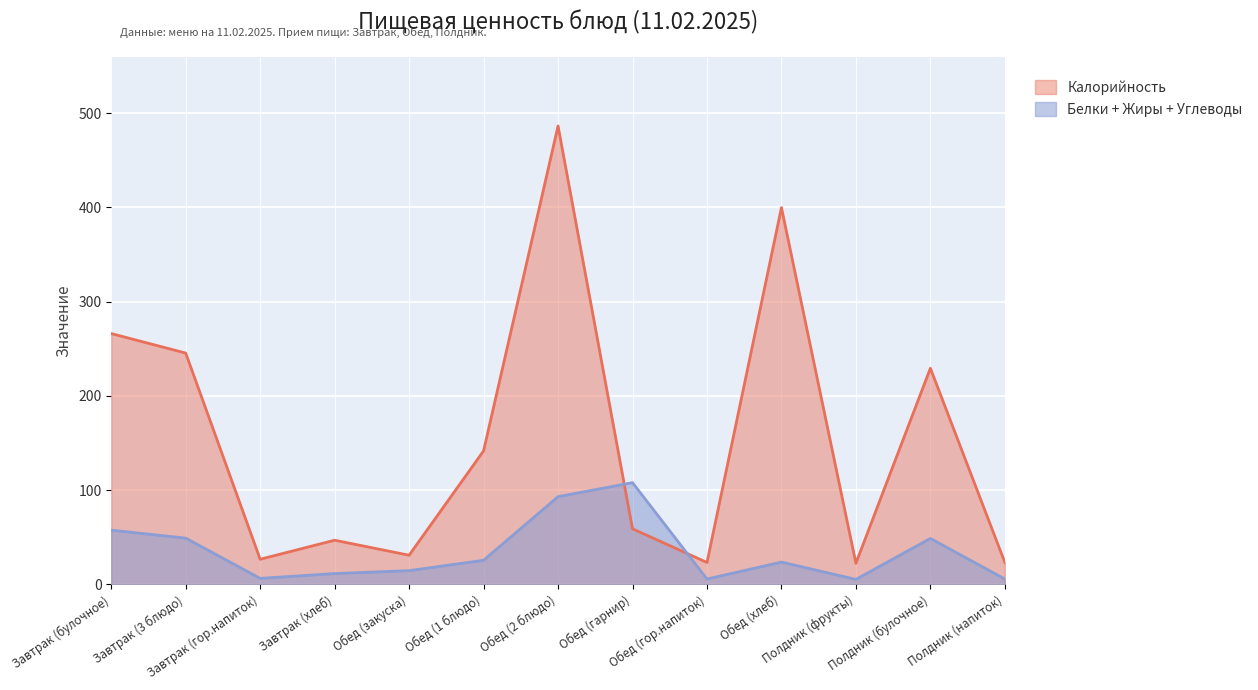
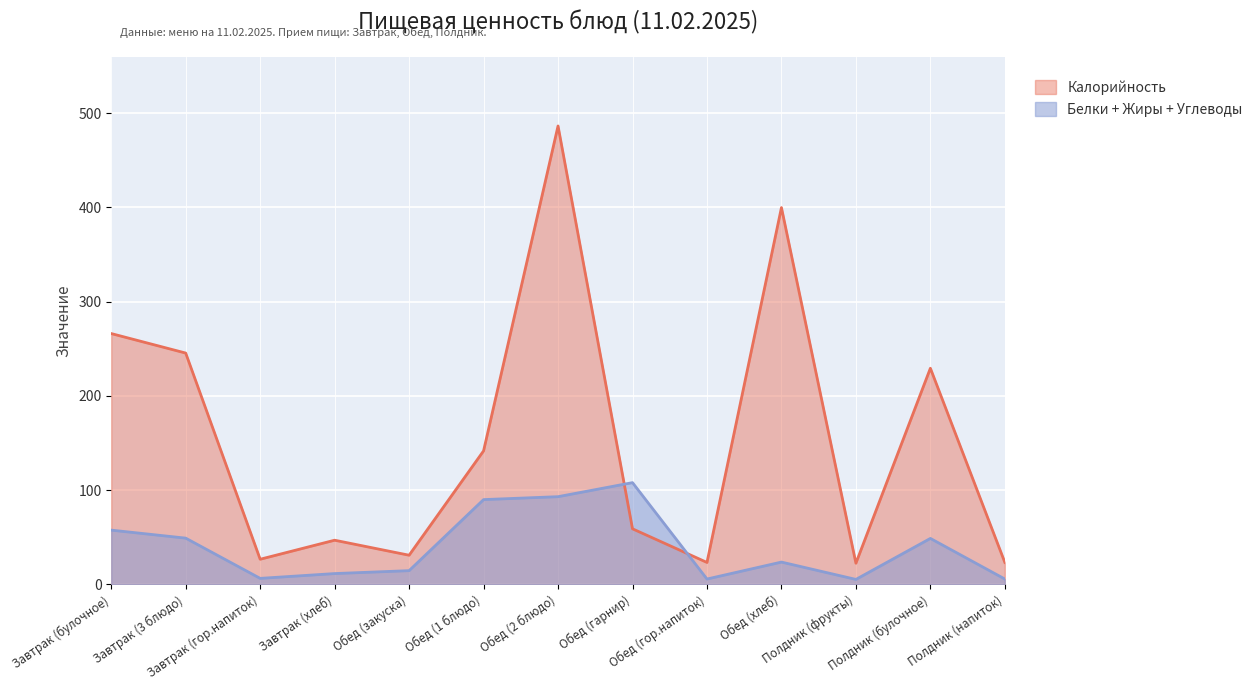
Белки + Жиры + Углеводы, Обед (1 блюдо): 30 -> 90
